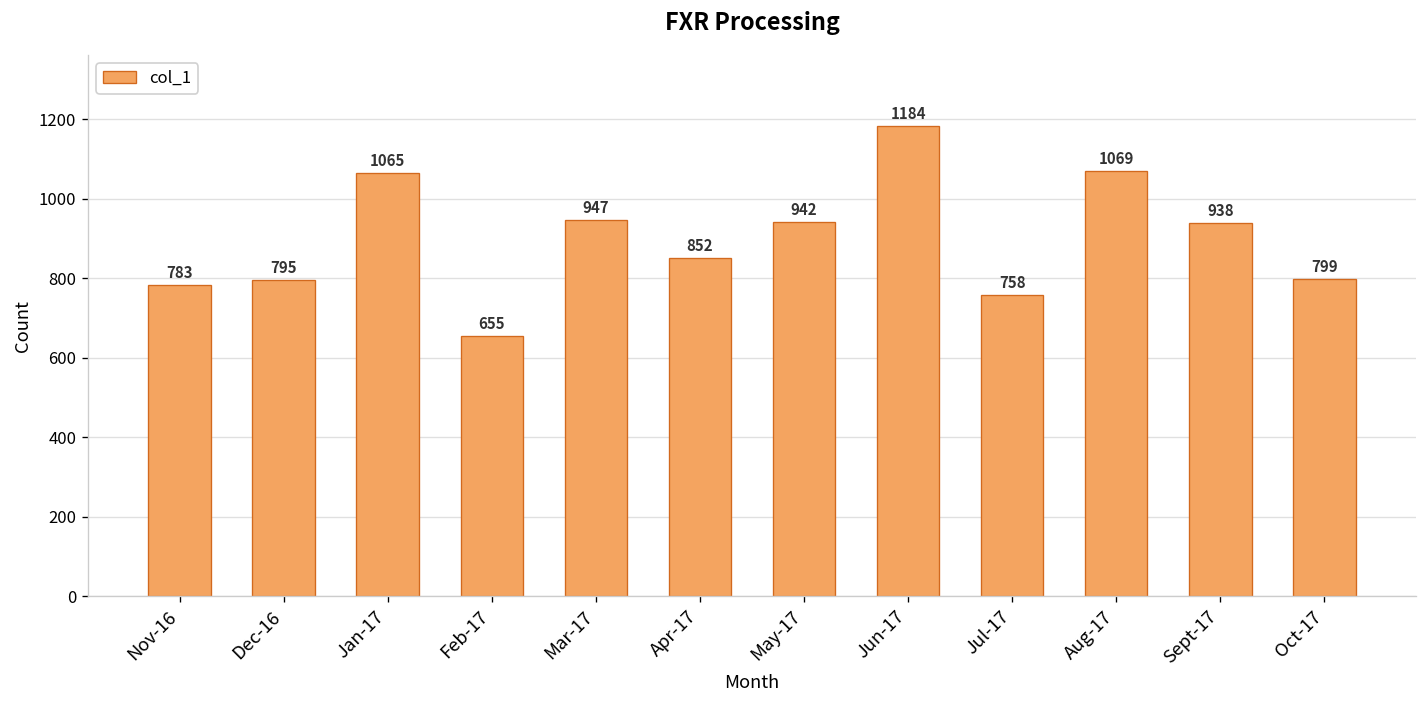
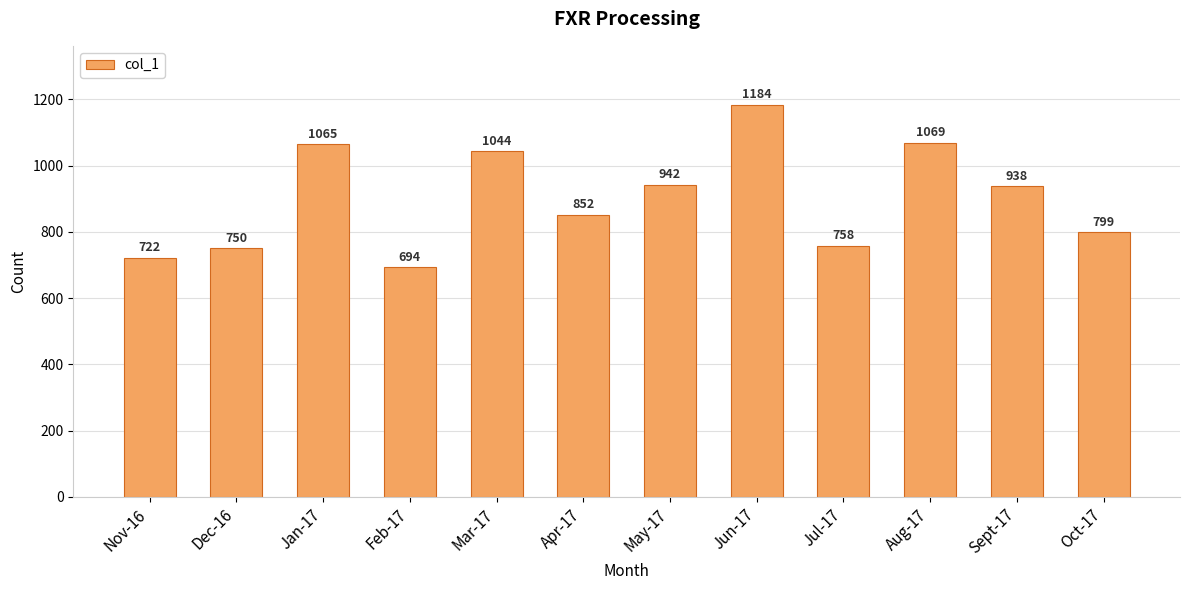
Nov-16: 783 -> 722
Dec-16: 795 -> 750
Feb-17: 655 -> 694
Mar-17: 947 -> 1044
